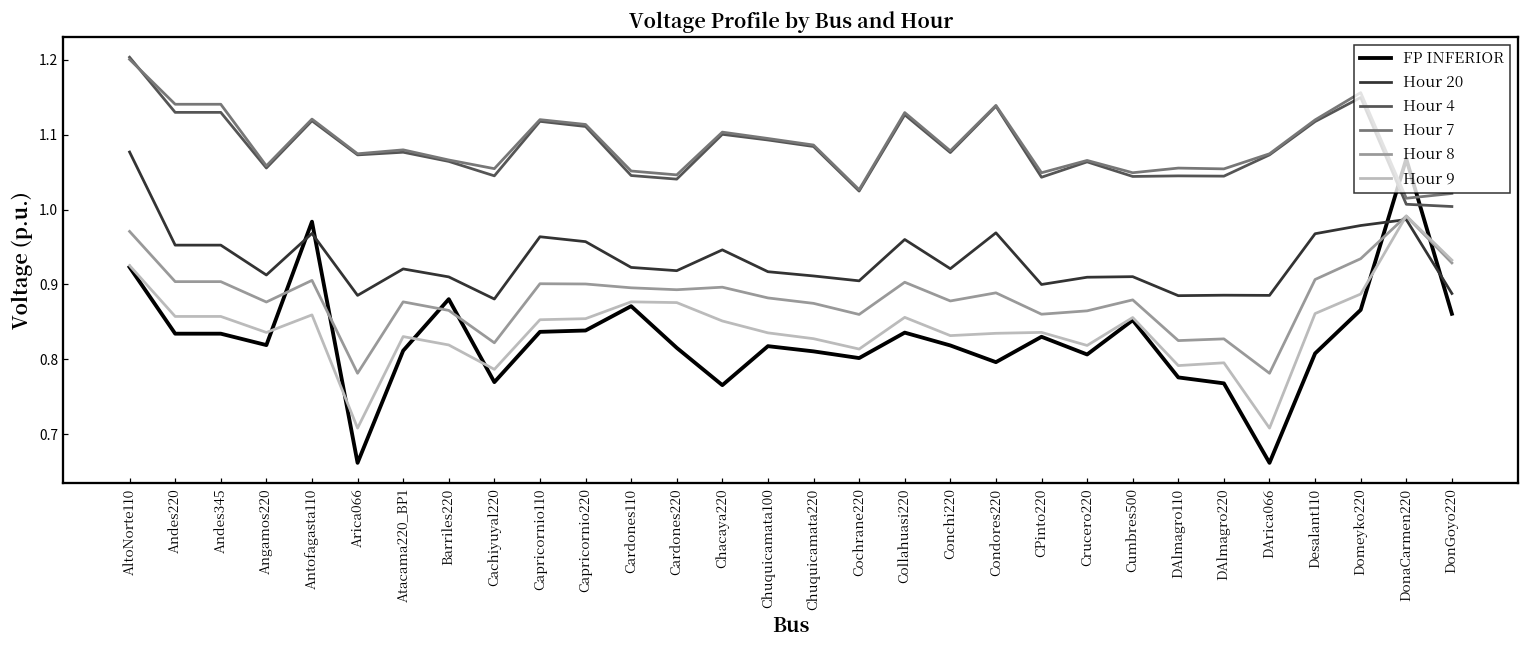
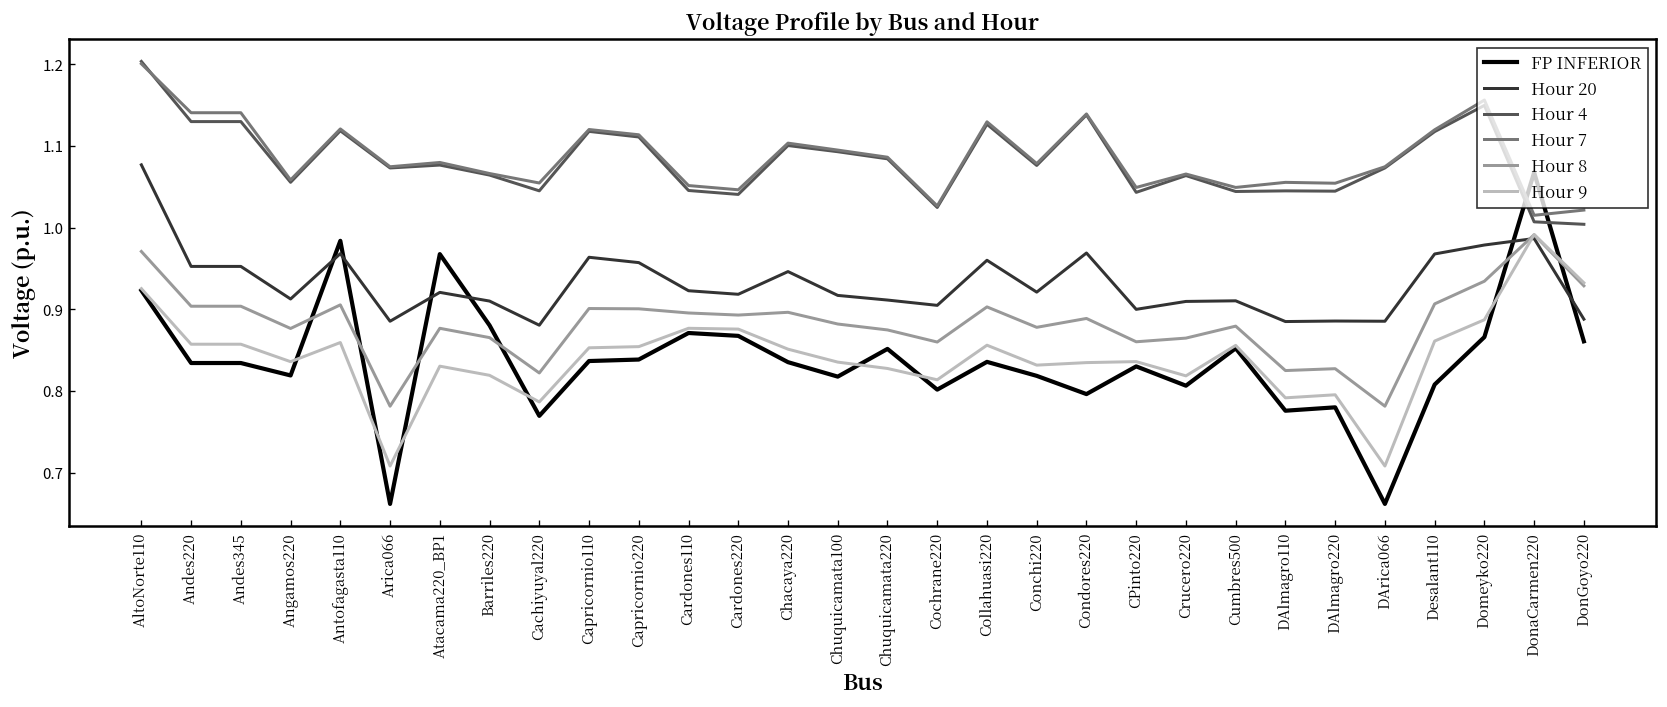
FP INFERIOR, Atacama220_BP1: 0.81 -> 0.97
FP INFERIOR, Cardones220: 0.82 -> 0.87
FP INFERIOR, Chacaya220: 0.77 -> 0.84
FP INFERIOR, Chuquicamata220: 0.81 -> 0.85
FP INFERIOR, DAlmagro220: 0.77 -> 0.78
